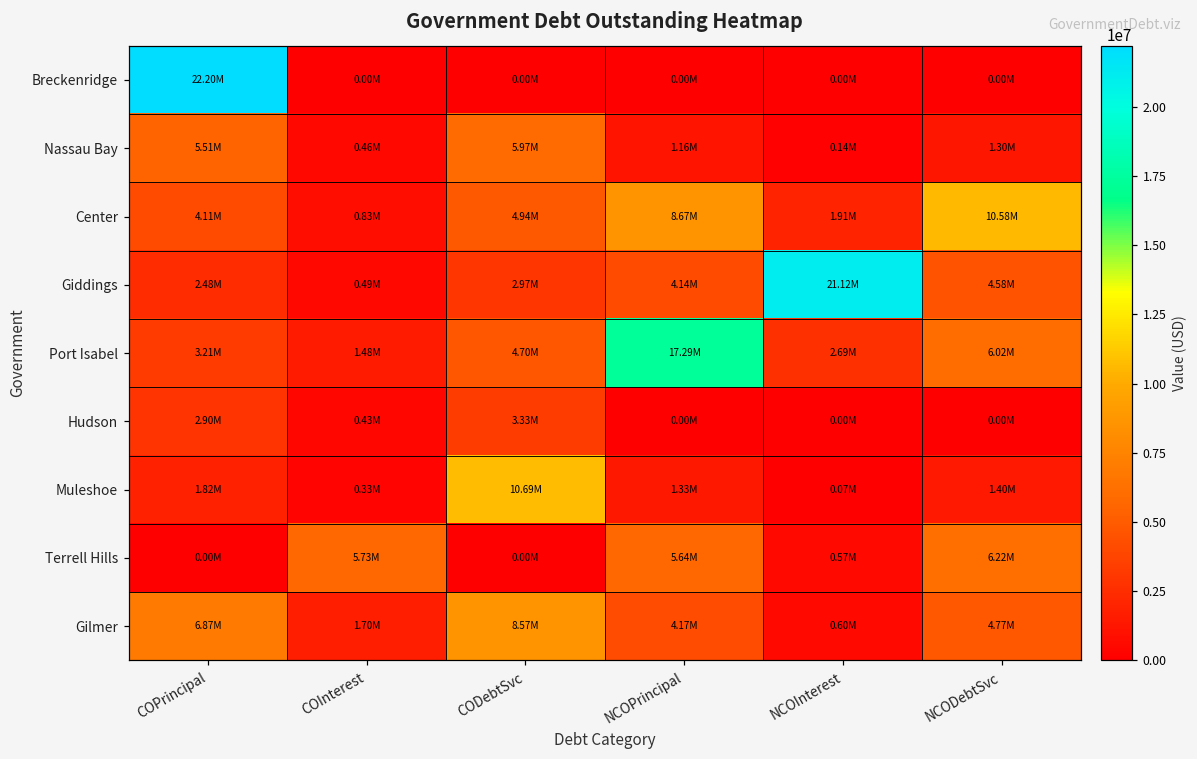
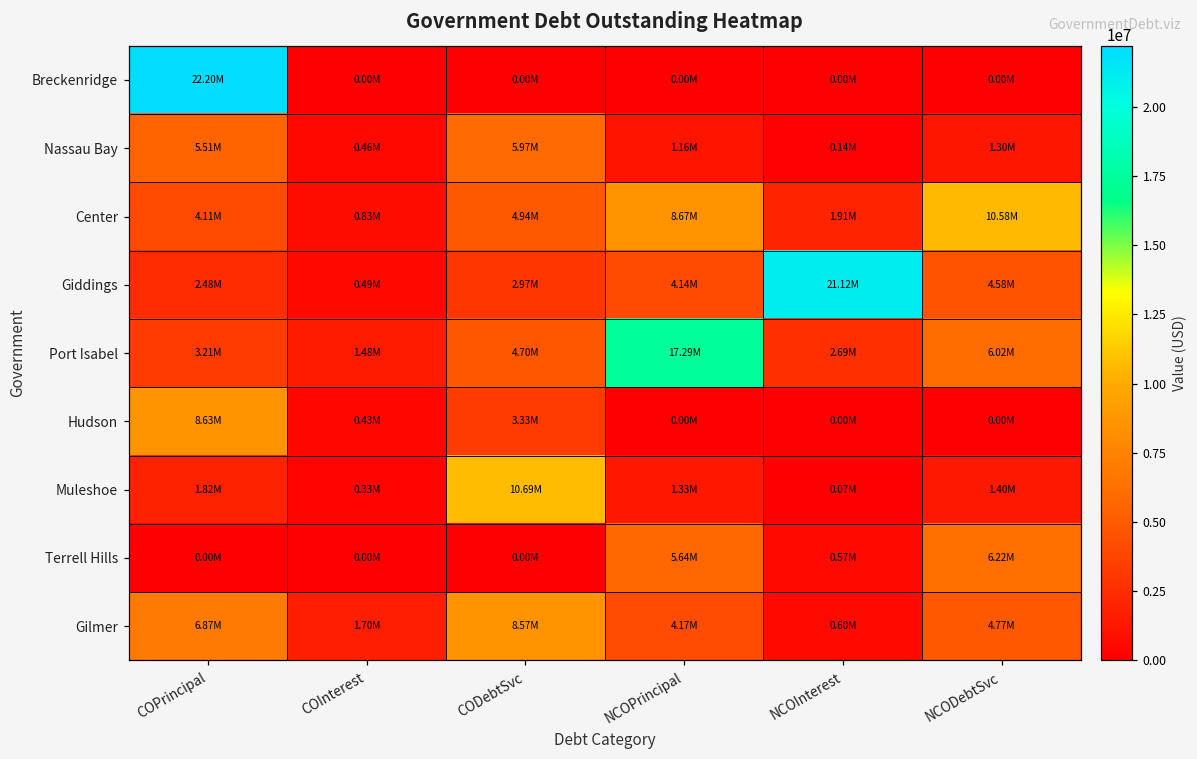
Hudson, COPrincipal: 2.90M -> 8.63M
Terrell Hills, COInterest: 5.73M -> 0.00M
